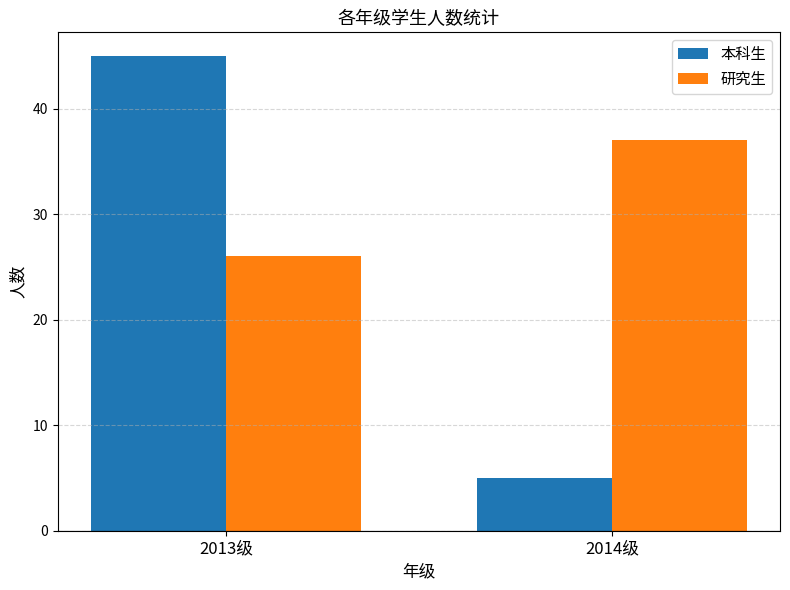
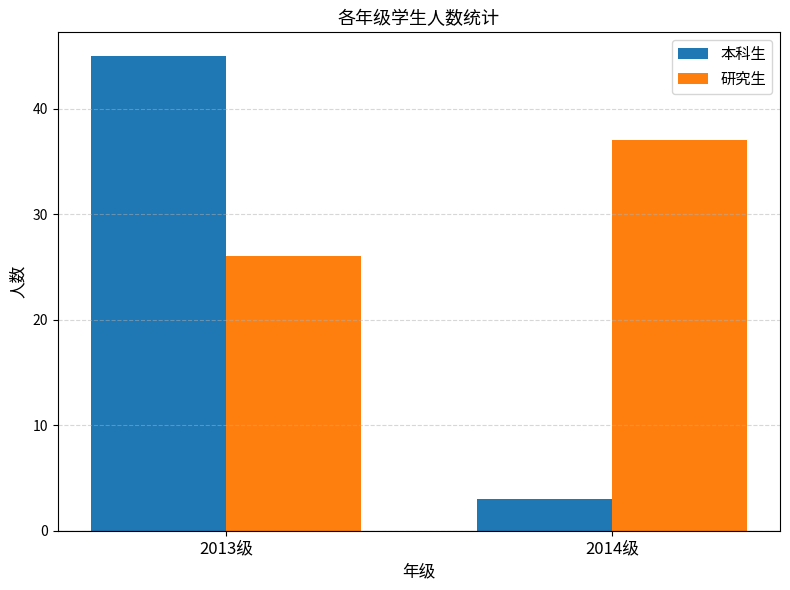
本科生, 2014级: 5 -> 3
